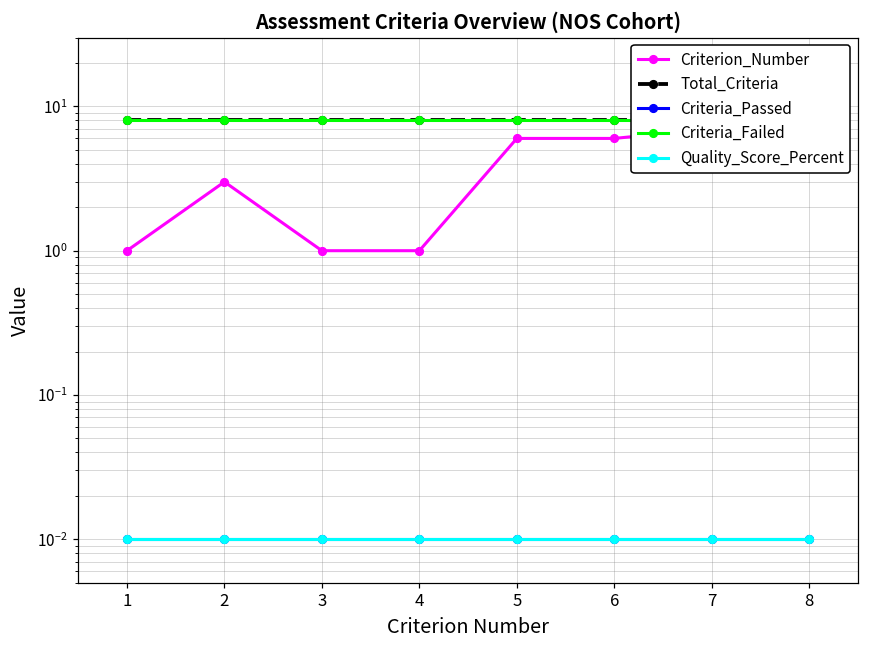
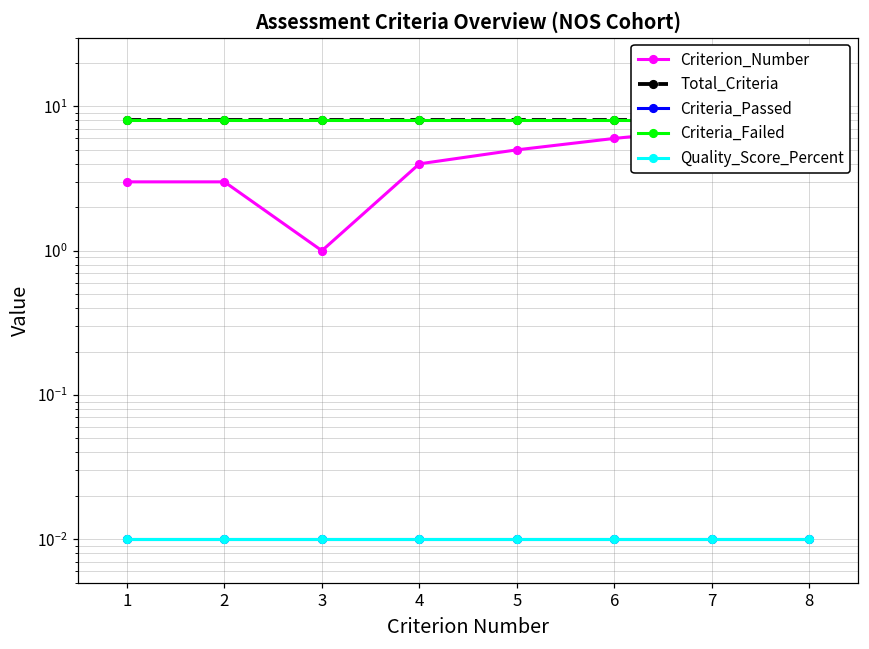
Criterion_Number, 1: 1 -> 3
Criterion_Number, 4: 1 -> 4
Criterion_Number, 5: 6 -> 5
